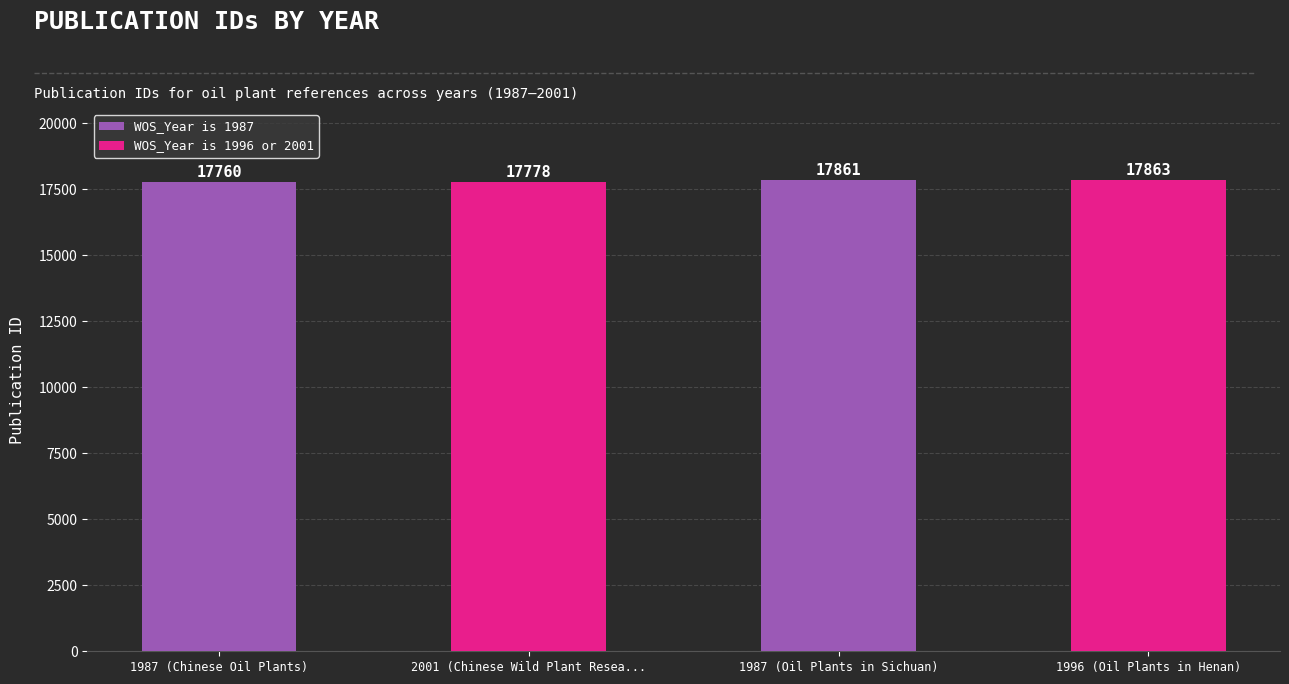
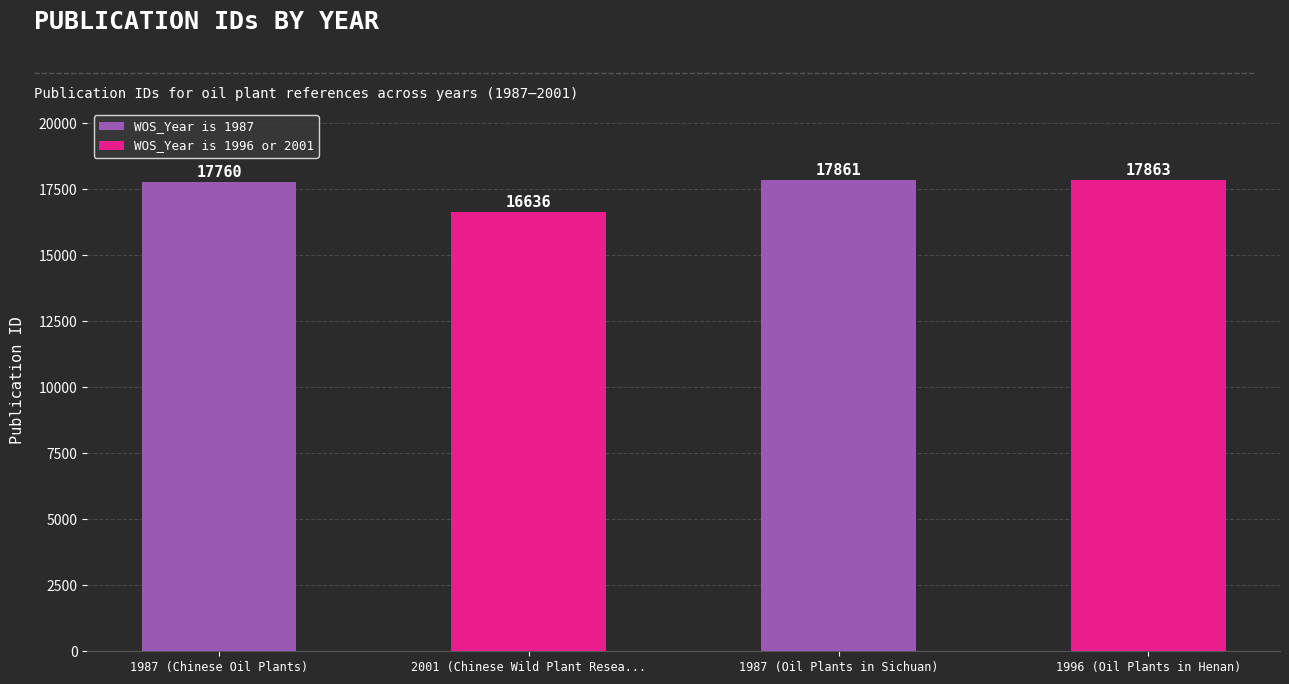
2001 (Chinese Wild Plant Resea...: 17778 -> 16636
